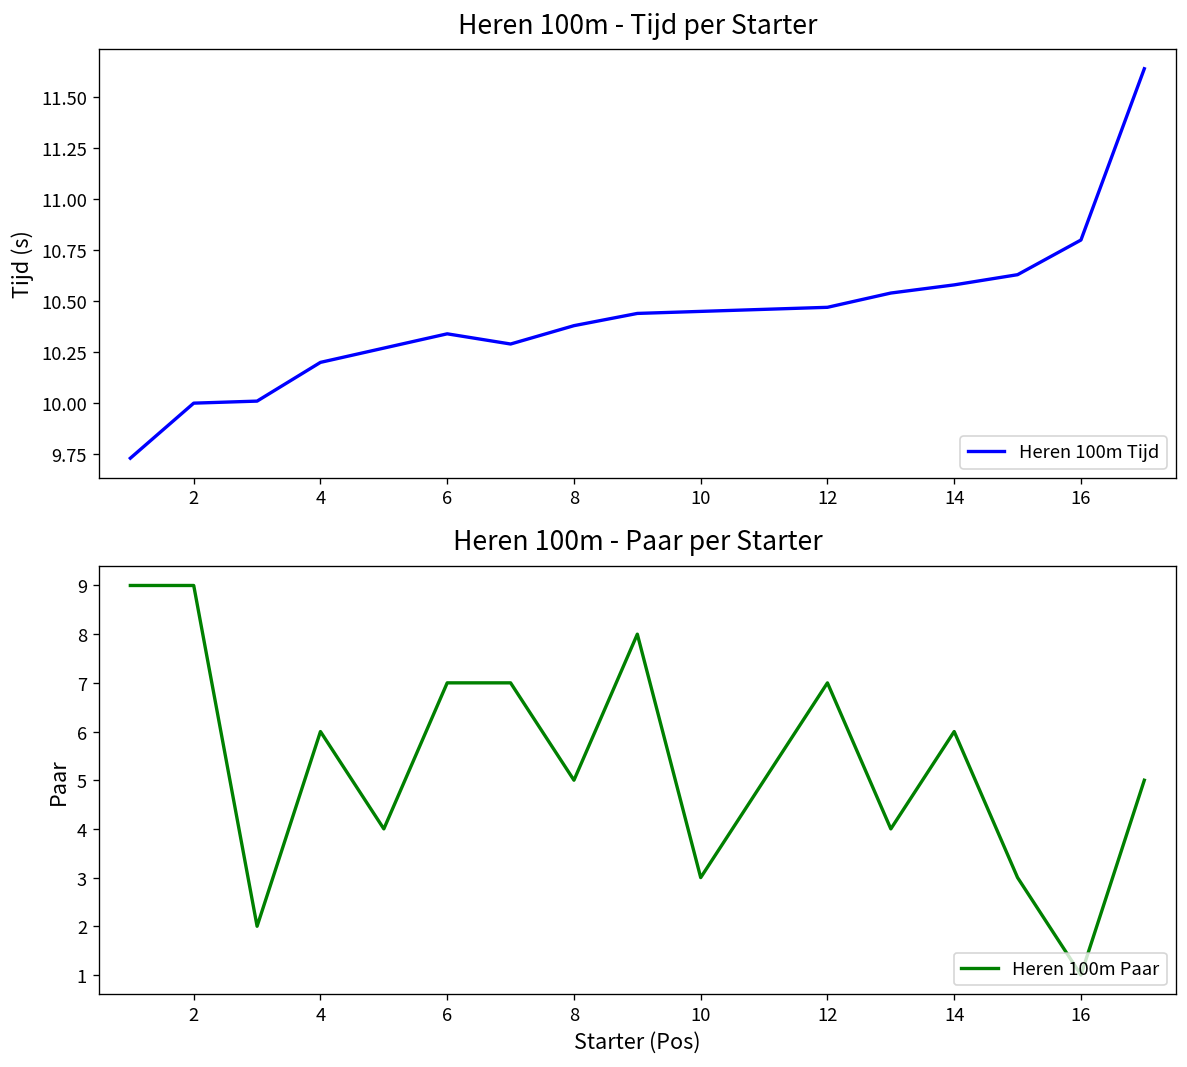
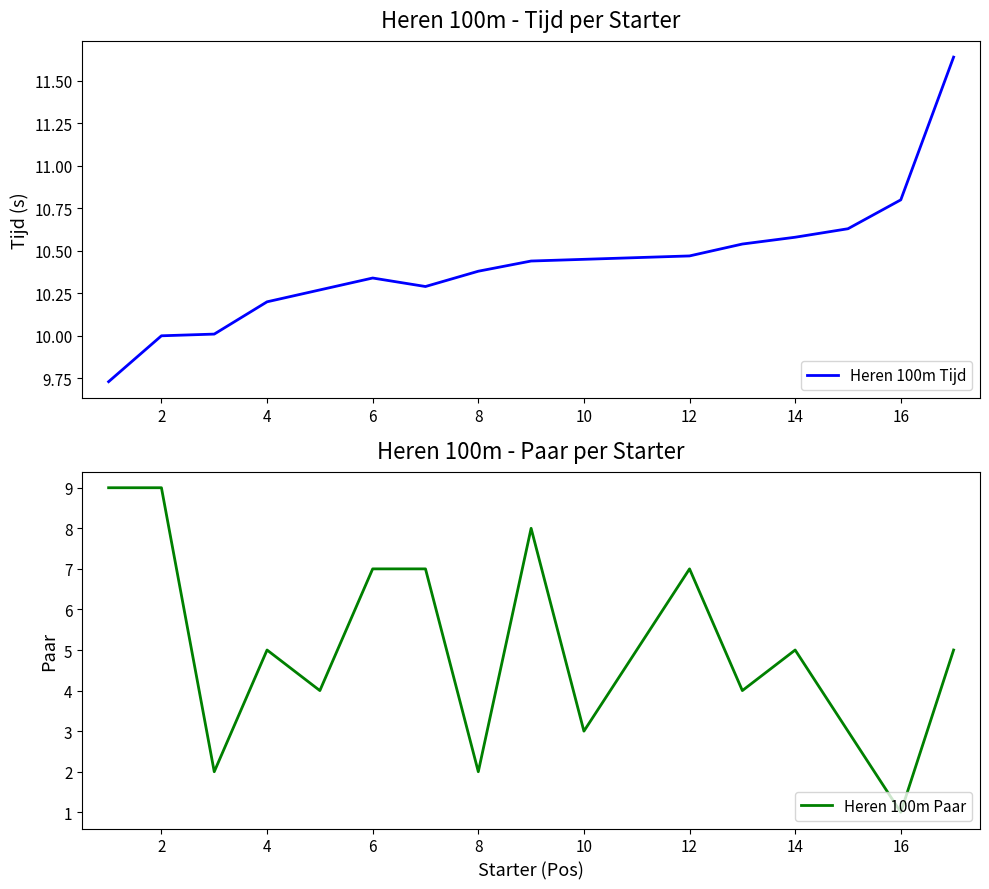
Heren 100m - Paar per Starter, 4: 6 -> 5
Heren 100m - Paar per Starter, 8: 5 -> 2
Heren 100m - Paar per Starter, 14: 6 -> 5
